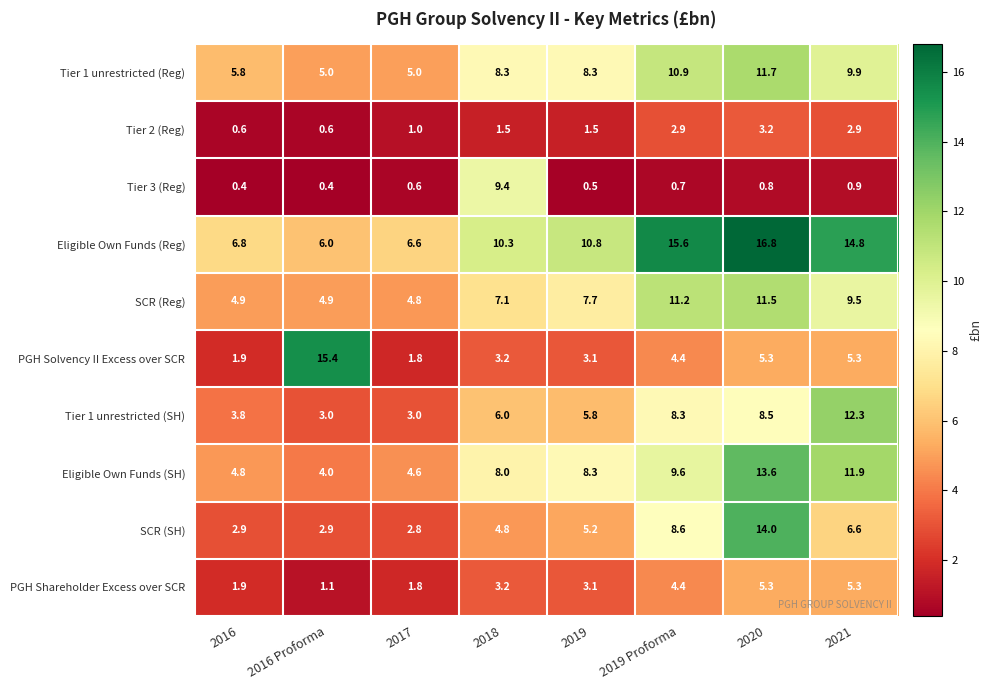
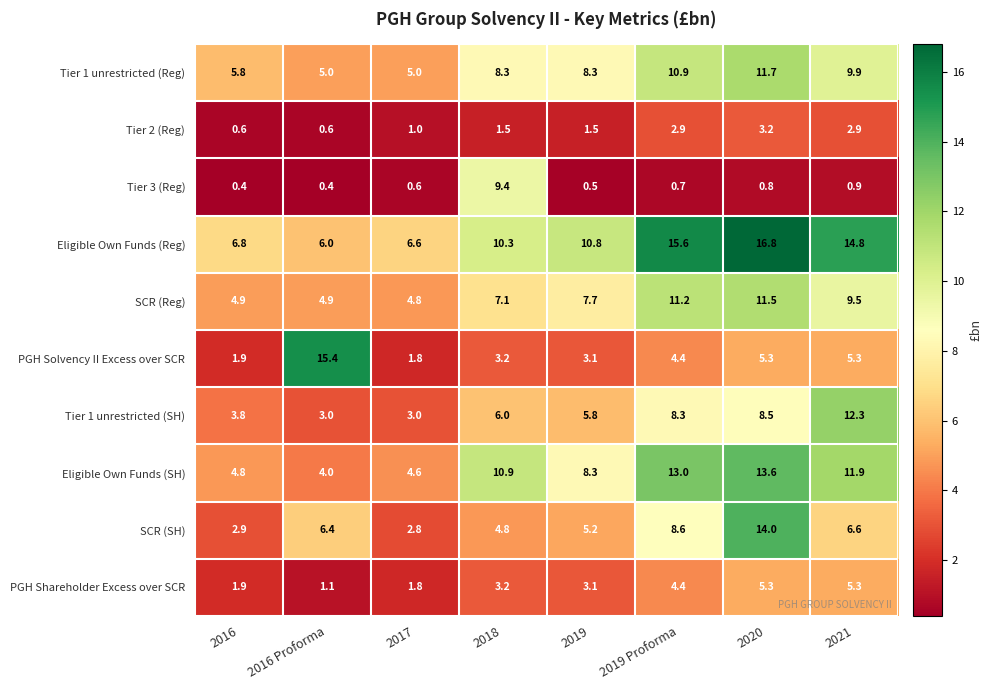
Eligible Own Funds (SH), 2018: 8.0 -> 10.9
Eligible Own Funds (SH), 2019 Proforma: 9.6 -> 13.0
SCR (SH), 2016 Proforma: 2.9 -> 6.4
